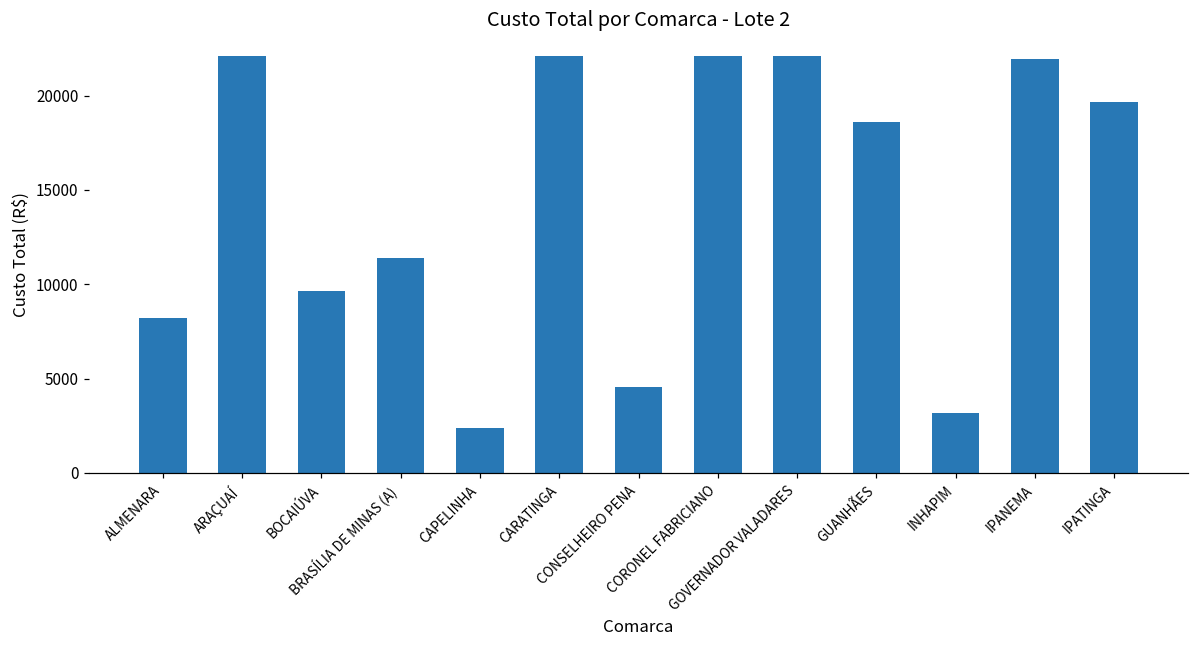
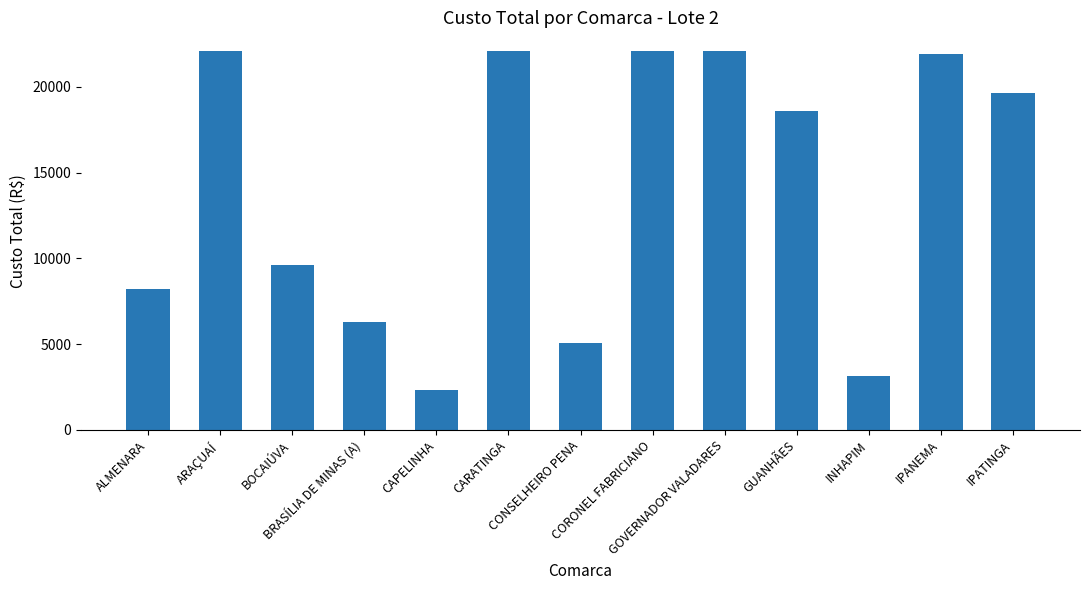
BRASÍLIA DE MINAS (A): 11400 -> 6300
CONSELHEIRO PENA: 4500 -> 5100
